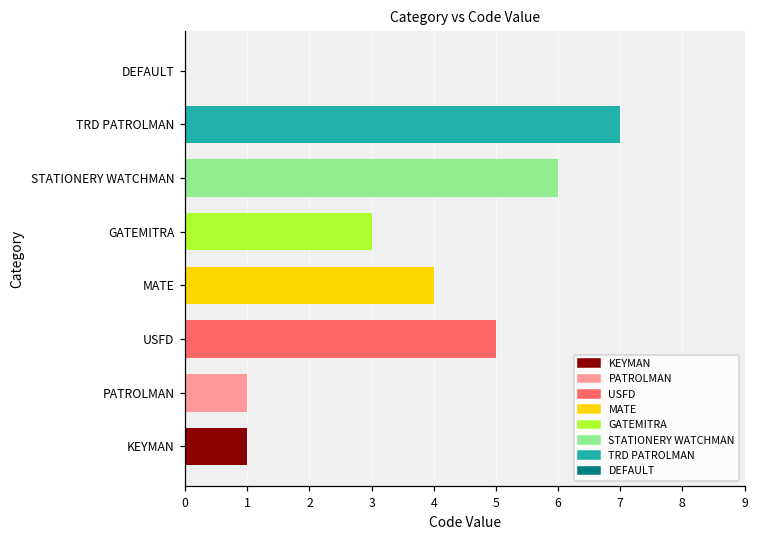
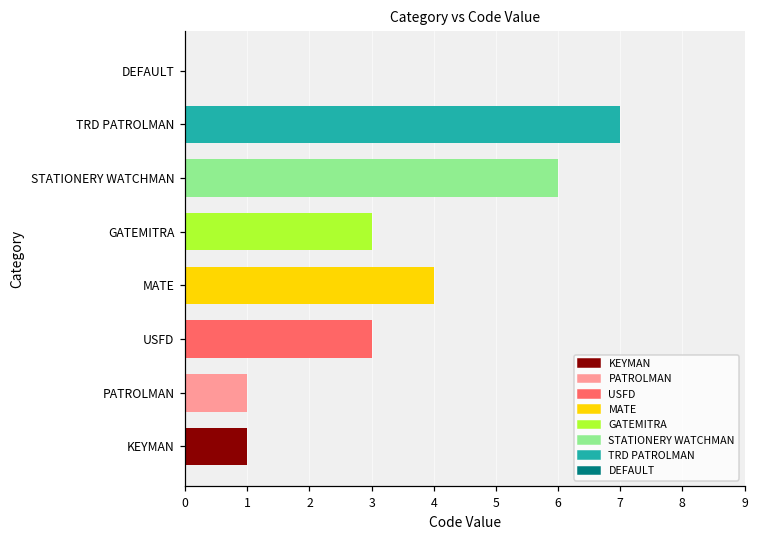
USFD: 5 -> 3
